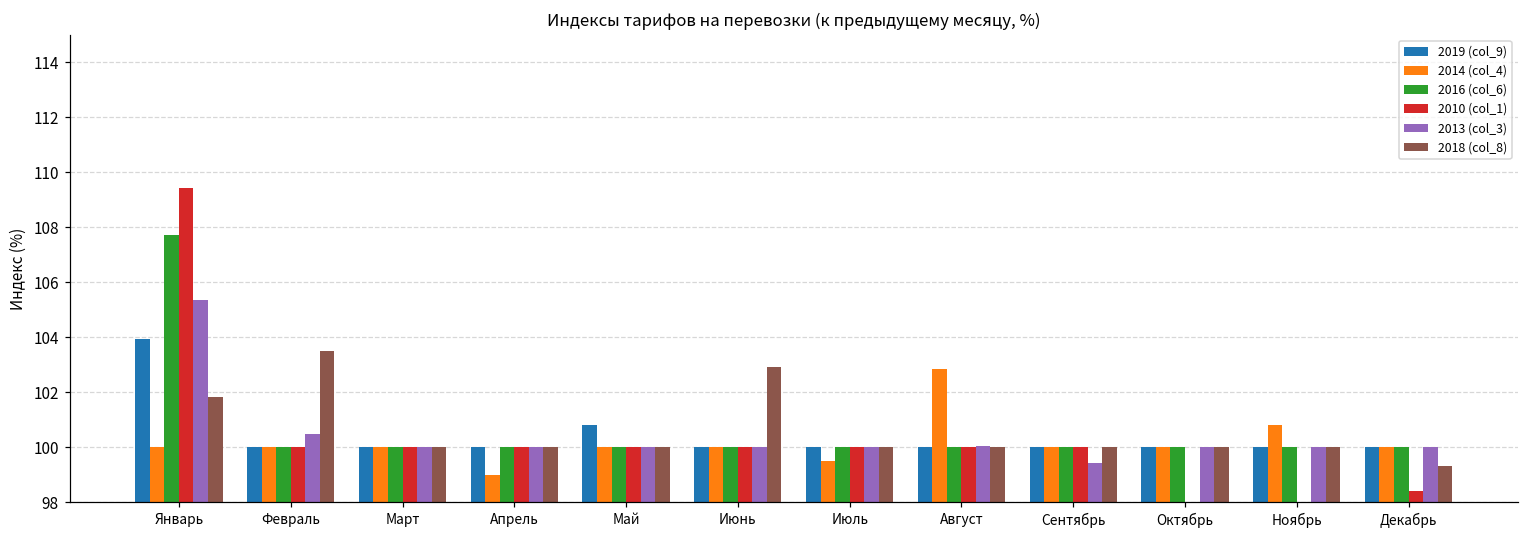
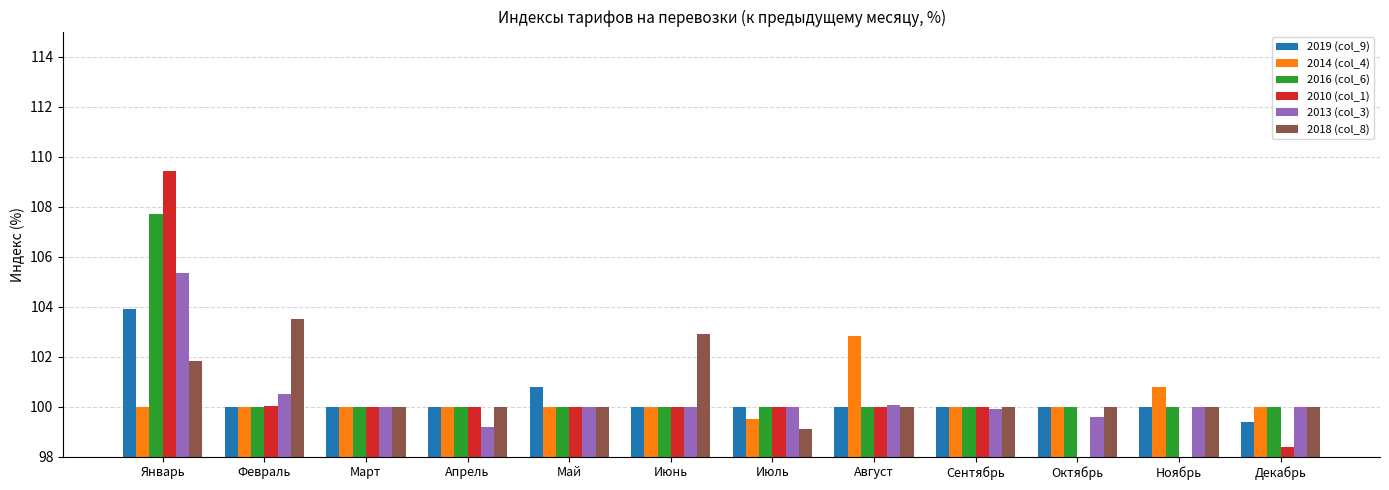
2014 (col_4), Апрель: 99 -> 100
2013 (col_3), Апрель: 100.0 -> 99.2
2018 (col_8), Июль: 100.0 -> 99.1
2013 (col_3), Сентябрь: 99.4 -> 99.9
2013 (col_3), Октябрь: 100.0 -> 99.6
2019 (col_9), Декабрь: 100.0 -> 99.4
2018 (col_8), Декабрь: 99.3 -> 100.0
